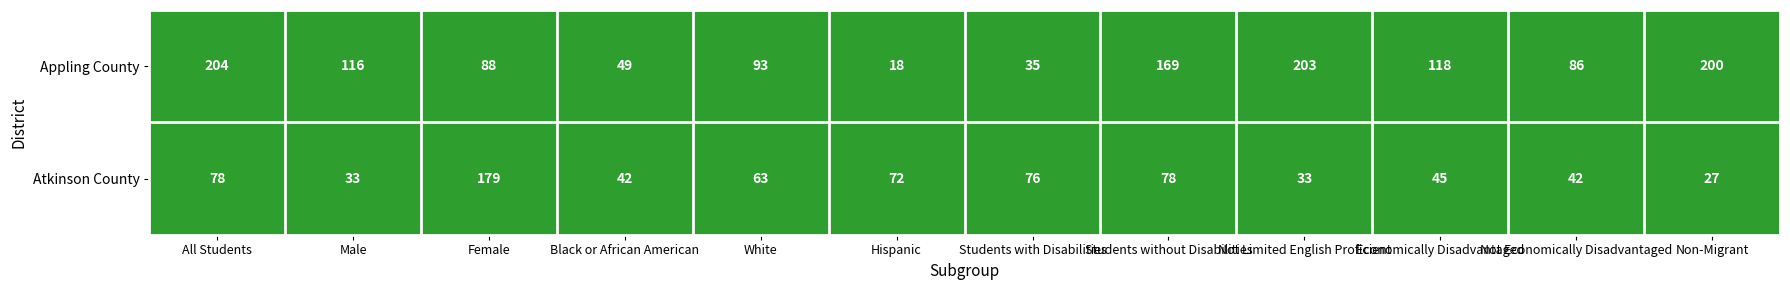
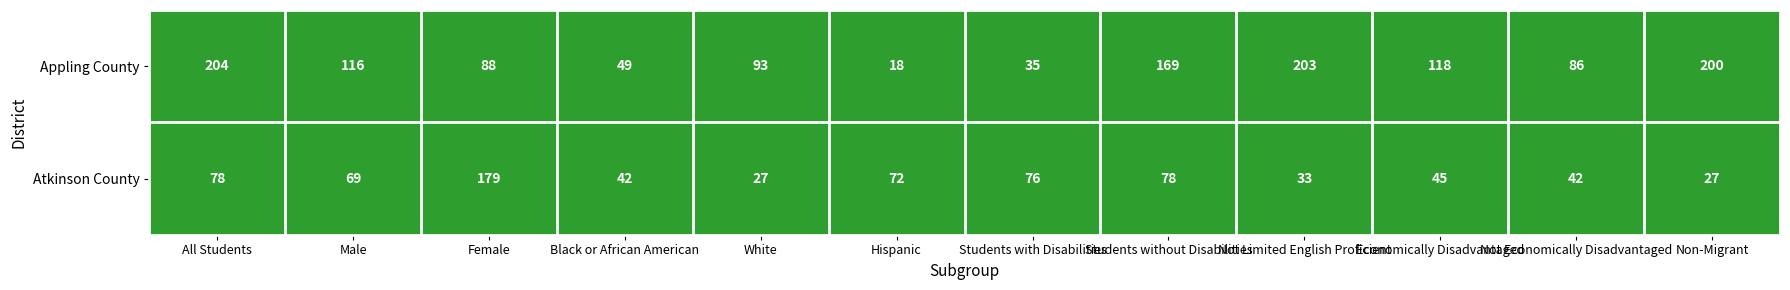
Atkinson County, Male: 33 -> 69
Atkinson County, White: 63 -> 27
